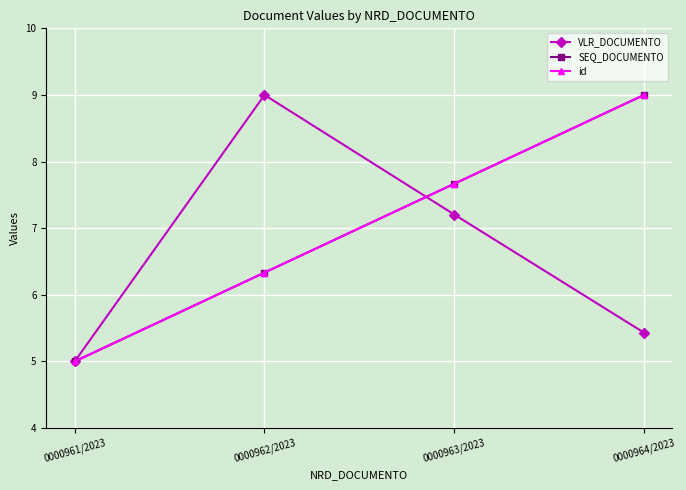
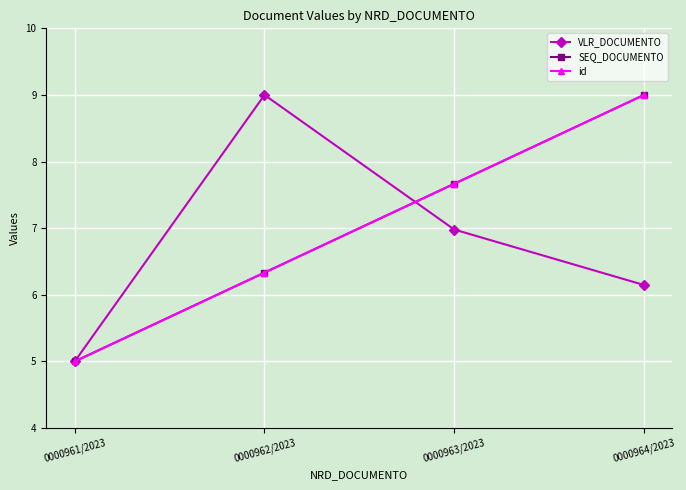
VLR_DOCUMENTO, 0000963/2023: 7.2 -> 7.0
VLR_DOCUMENTO, 0000964/2023: 5.4 -> 6.1
